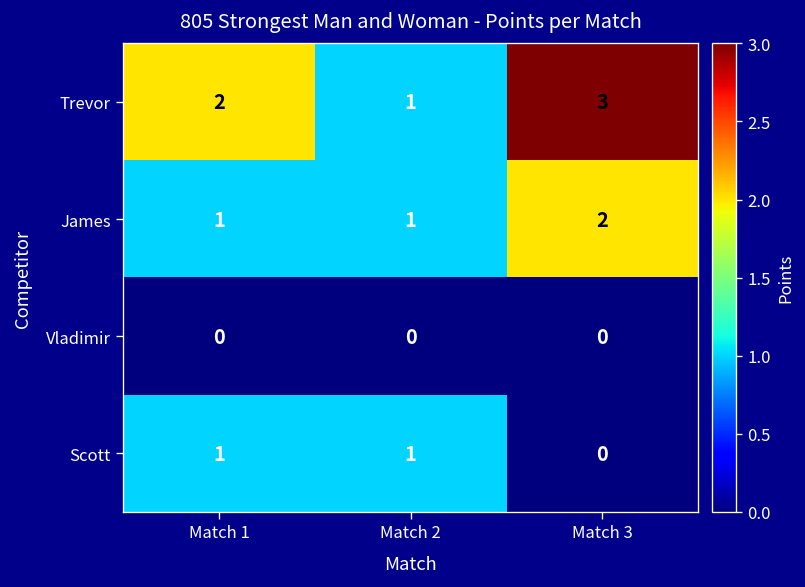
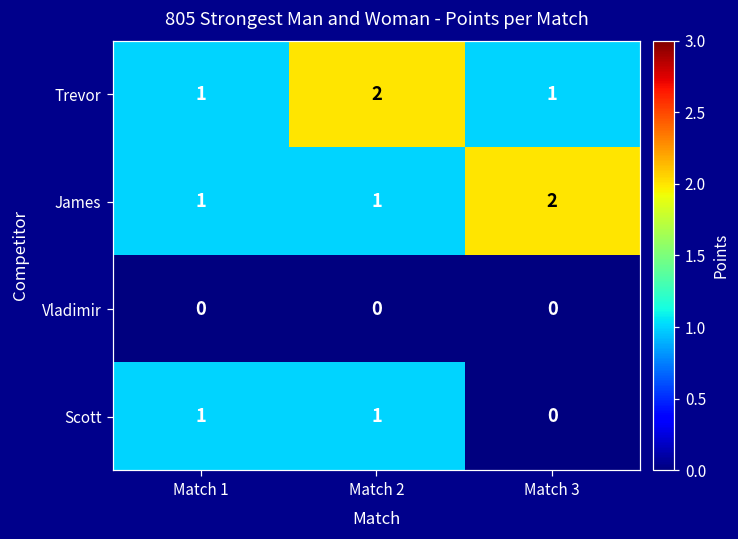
Trevor, Match 1: 2 -> 1
Trevor, Match 2: 1 -> 2
Trevor, Match 3: 3 -> 1
